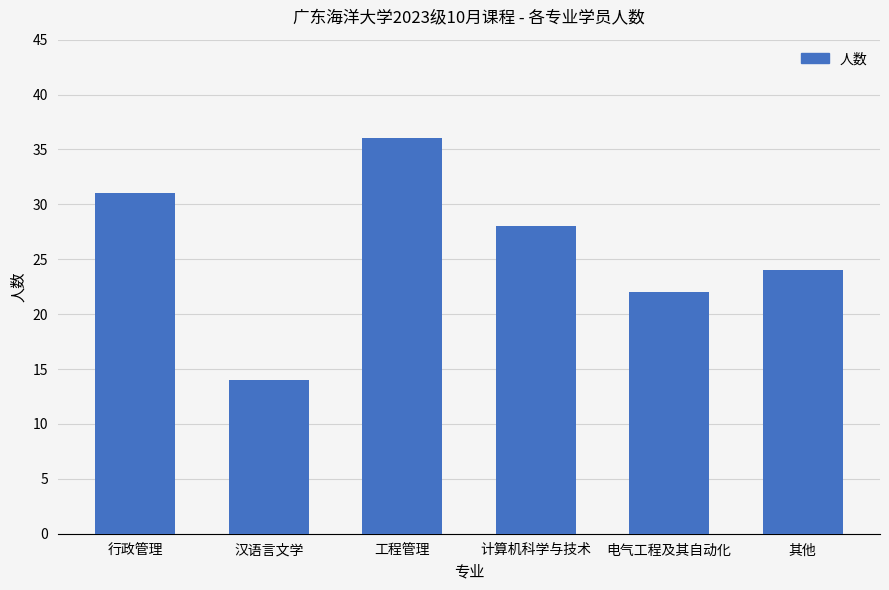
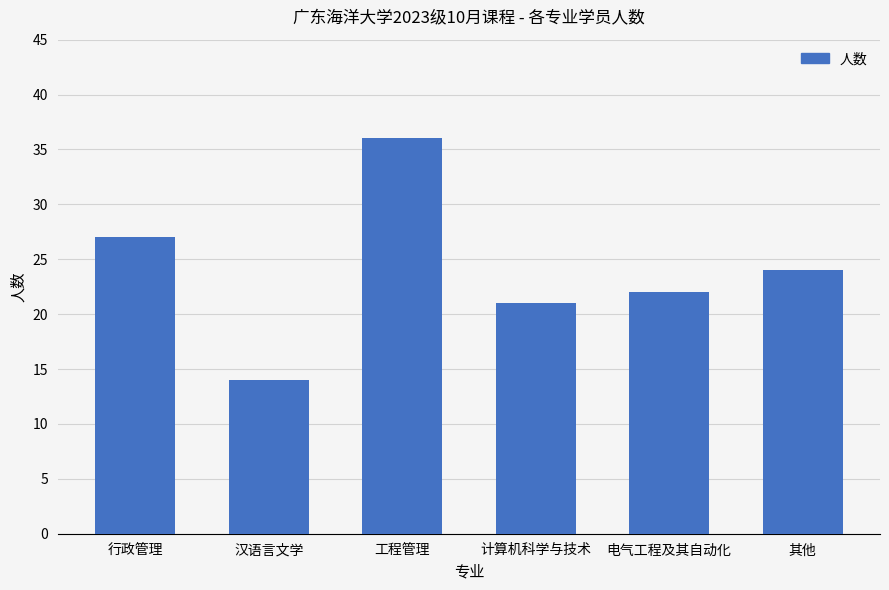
行政管理: 31 -> 27
计算机科学与技术: 28 -> 21
